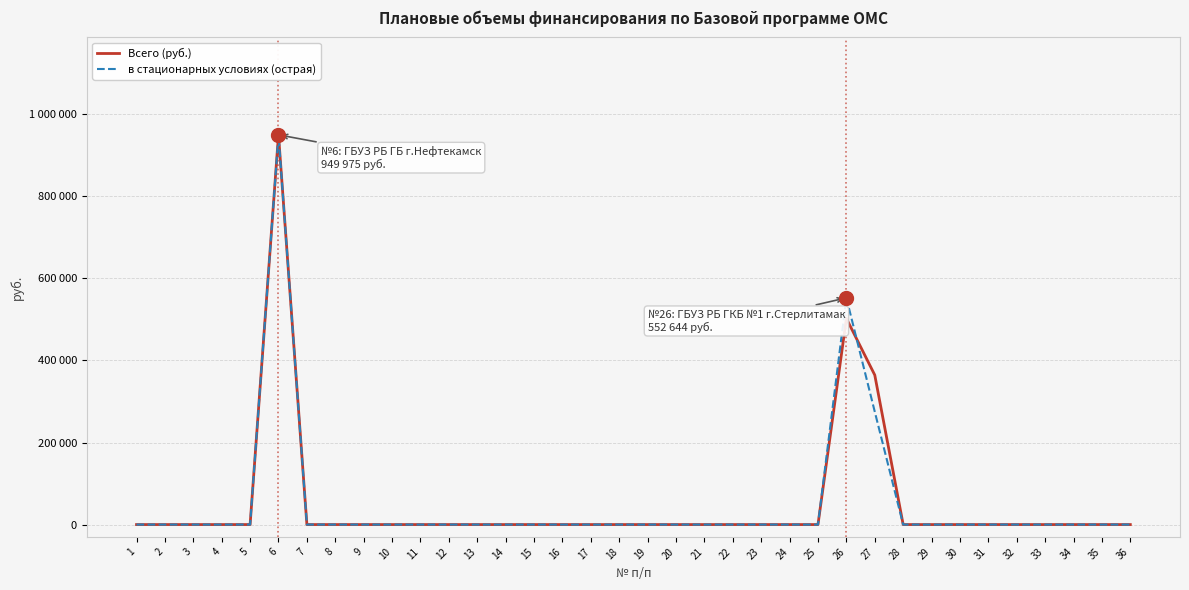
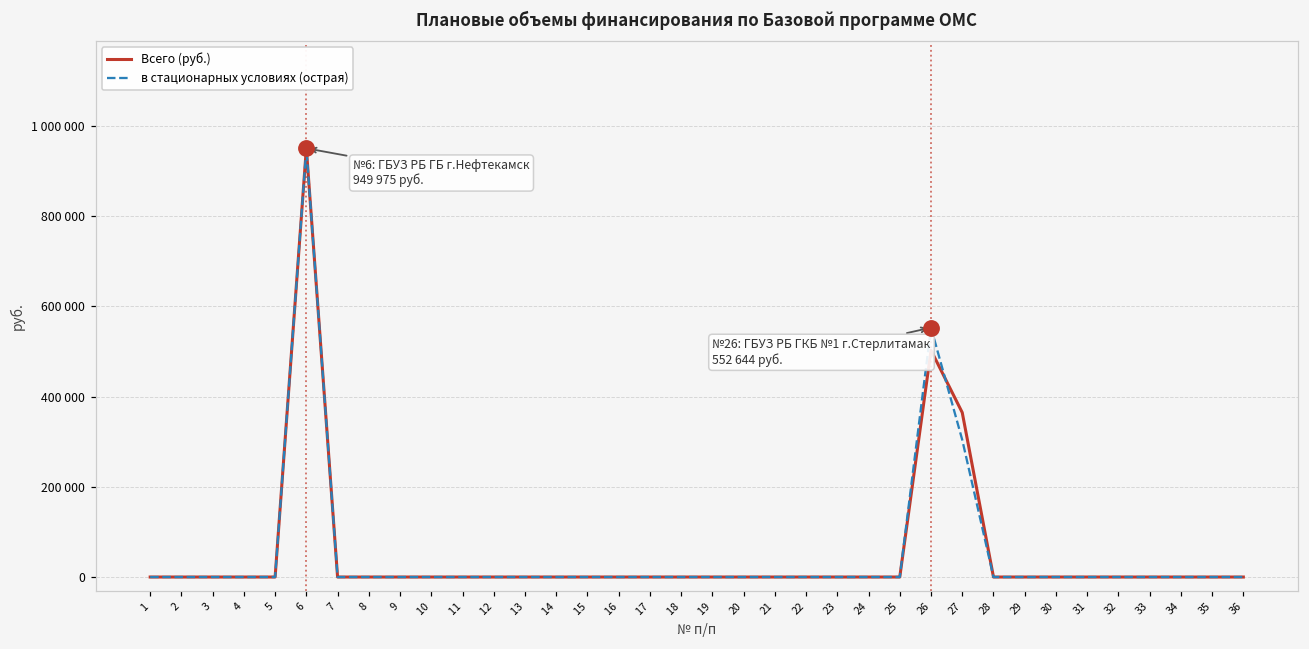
в стационарных условиях (острая), 27: 280000 -> 300000
